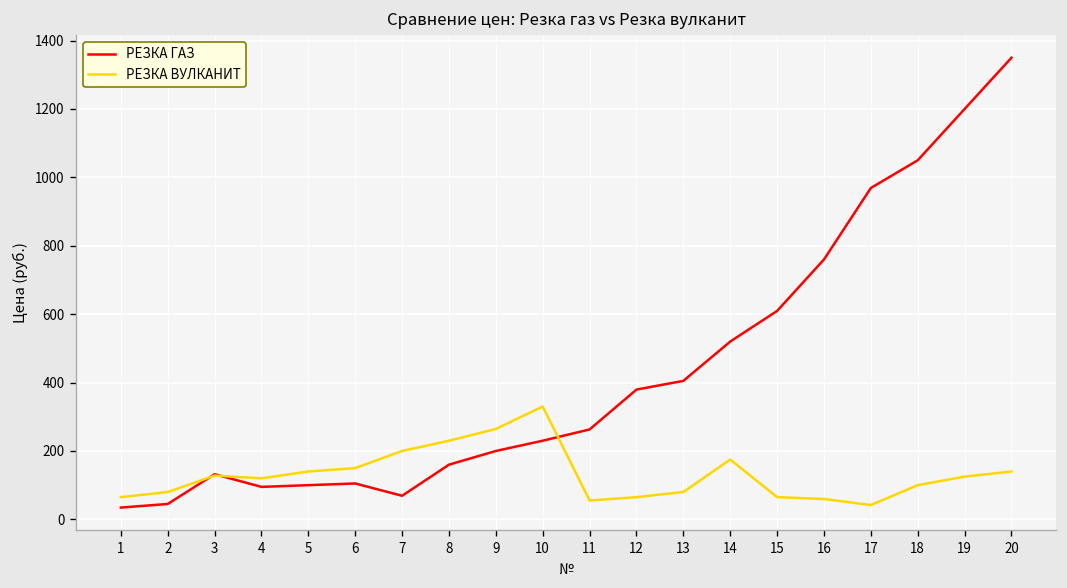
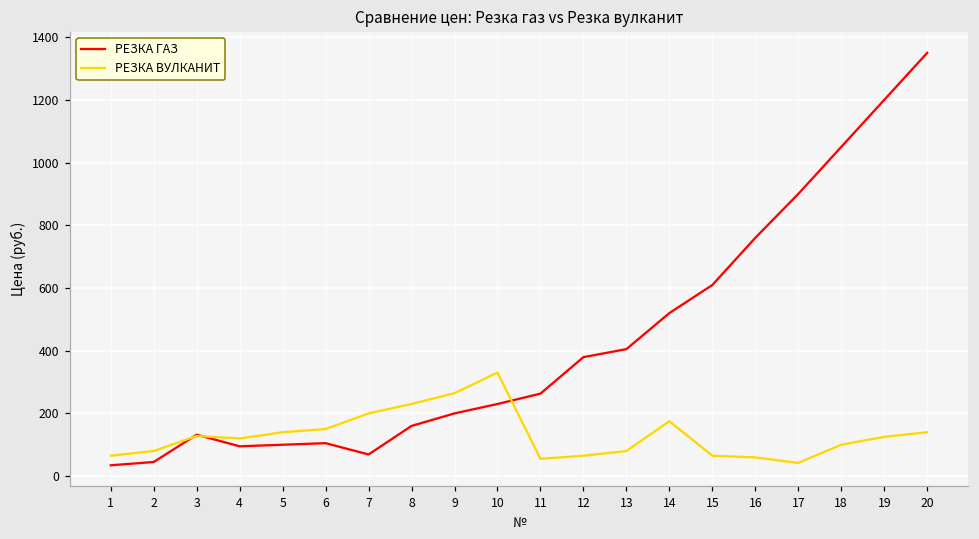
РЕЗКА ГАЗ, 17: 970 -> 900
